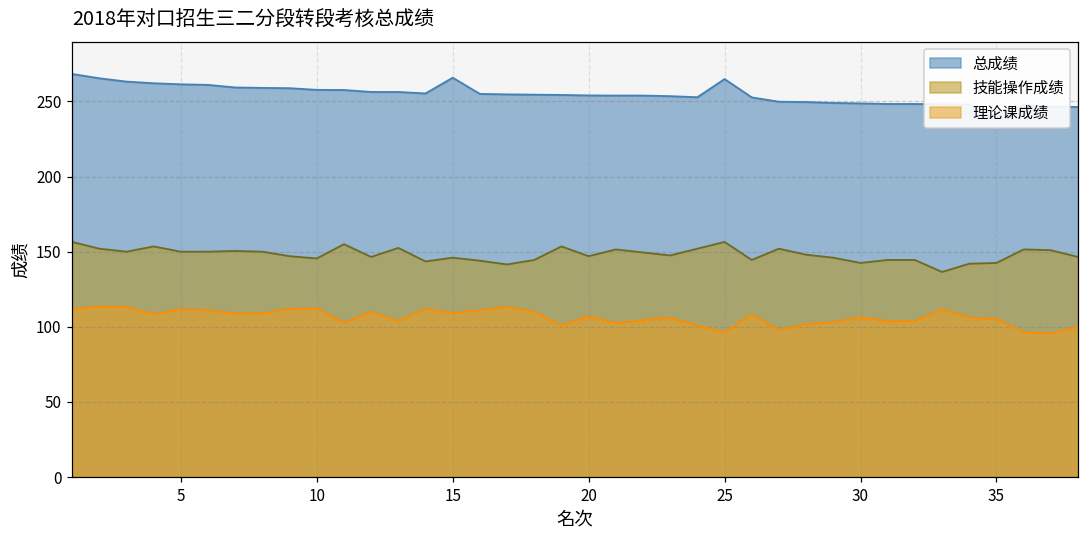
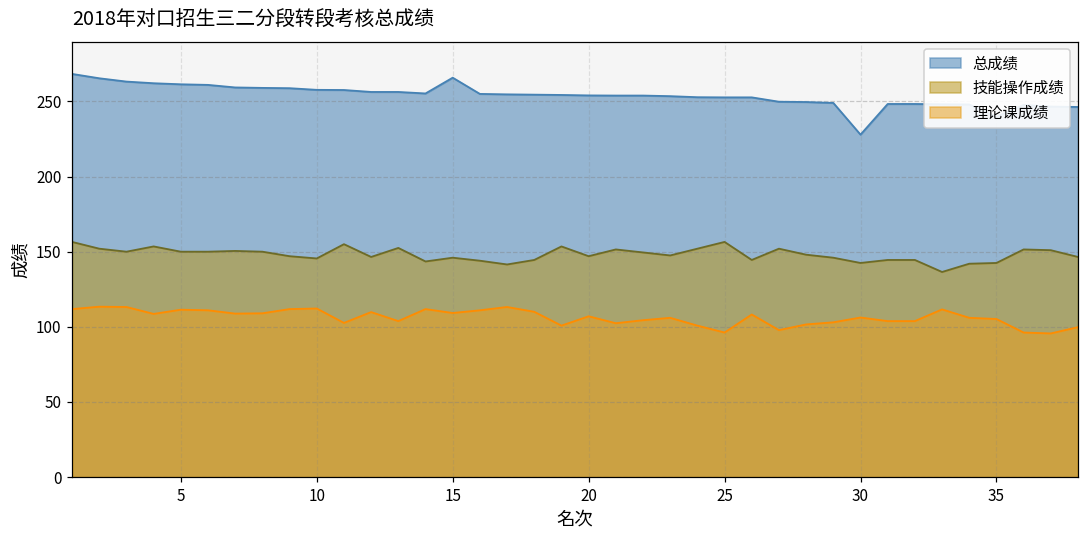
总成绩, 25: 265 -> 253
总成绩, 30: 249 -> 228
